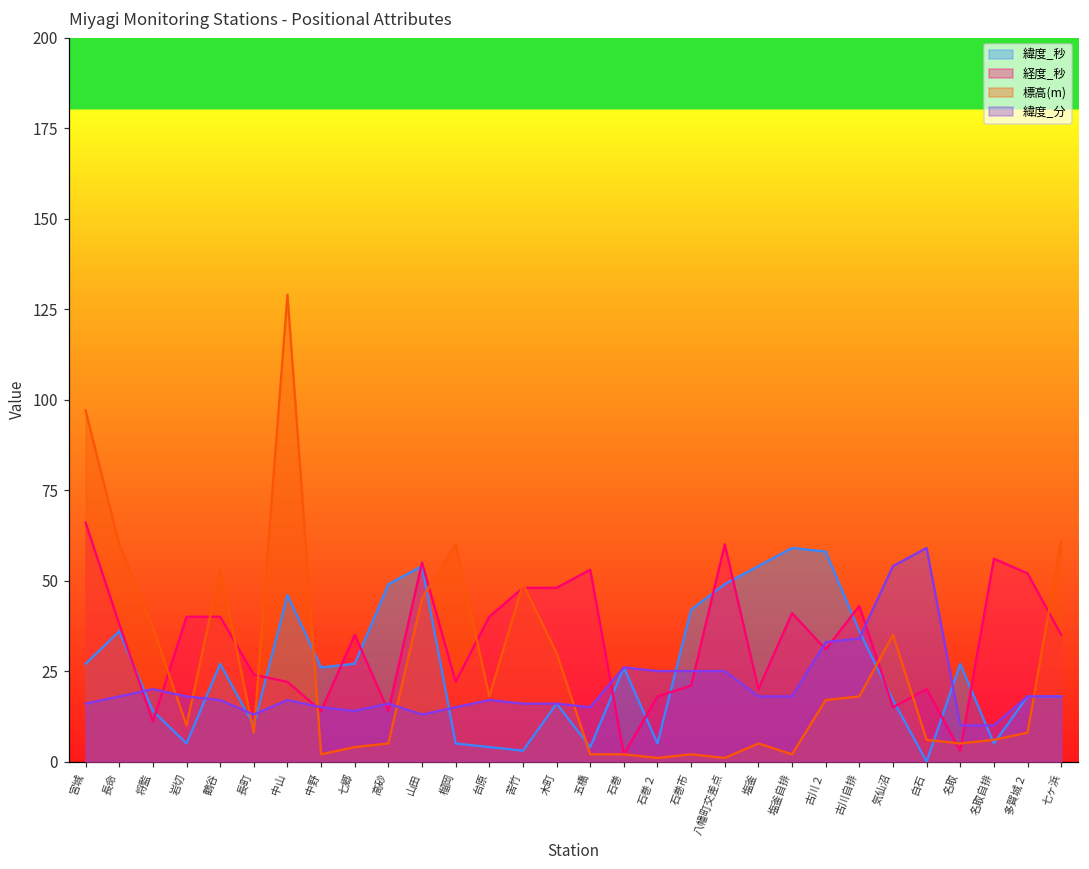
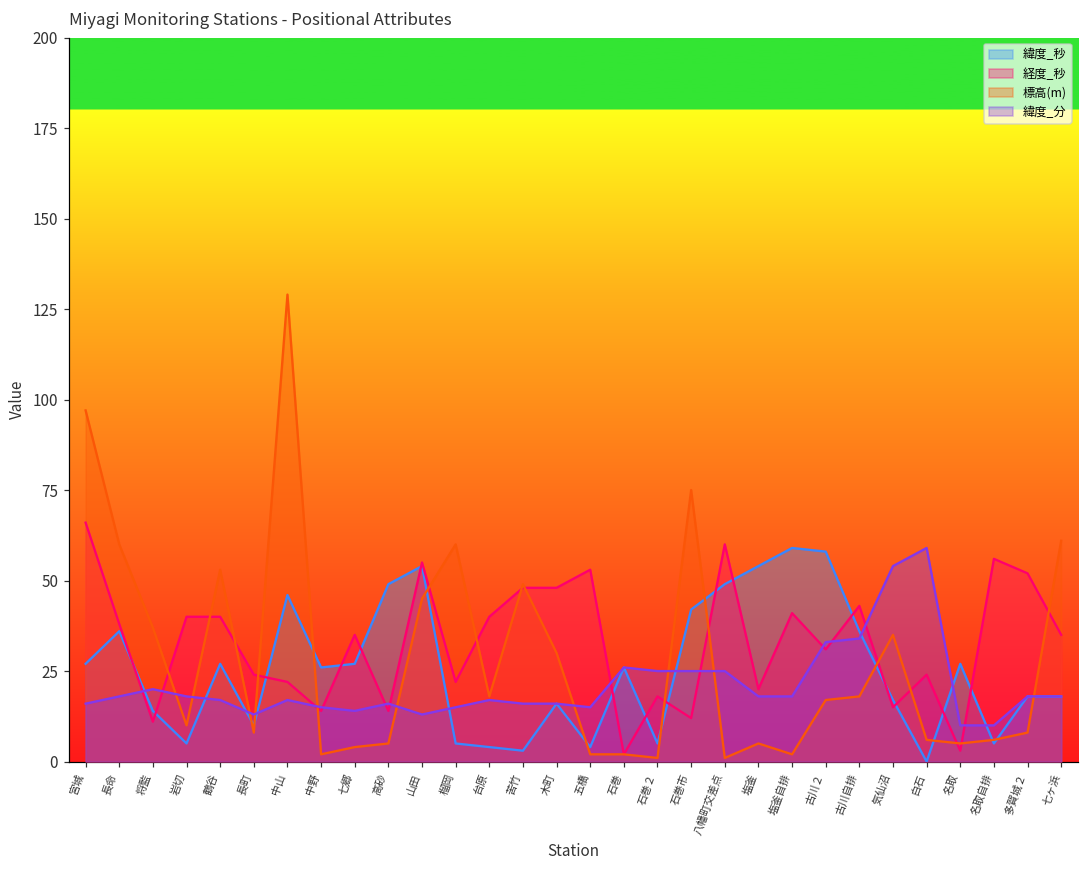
経度_秒, 石巻市: 21 -> 12
標高(m), 石巻市: 2 -> 75
経度_秒, 白石: 20 -> 24
